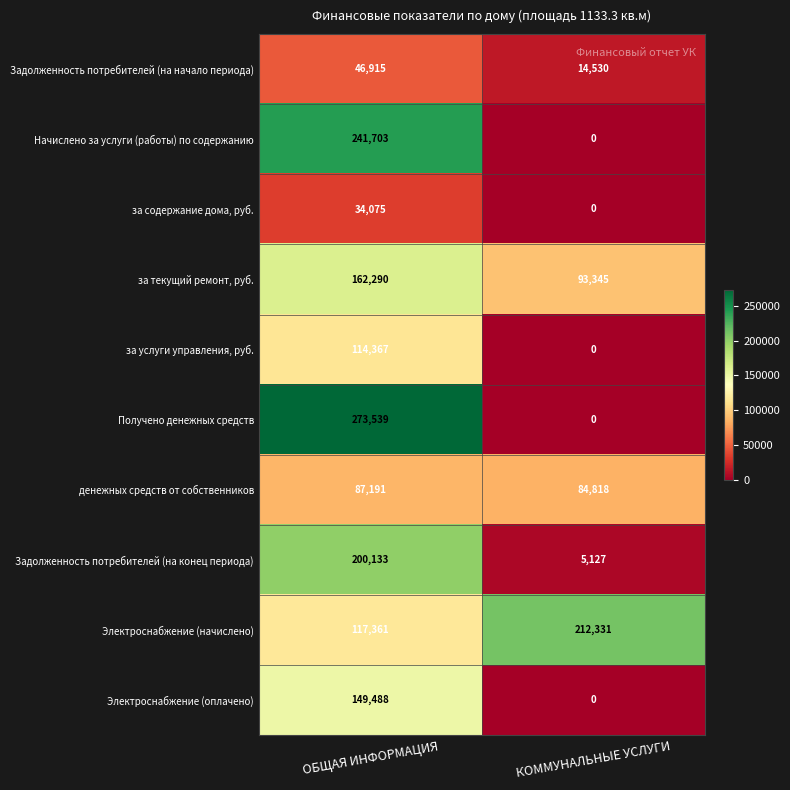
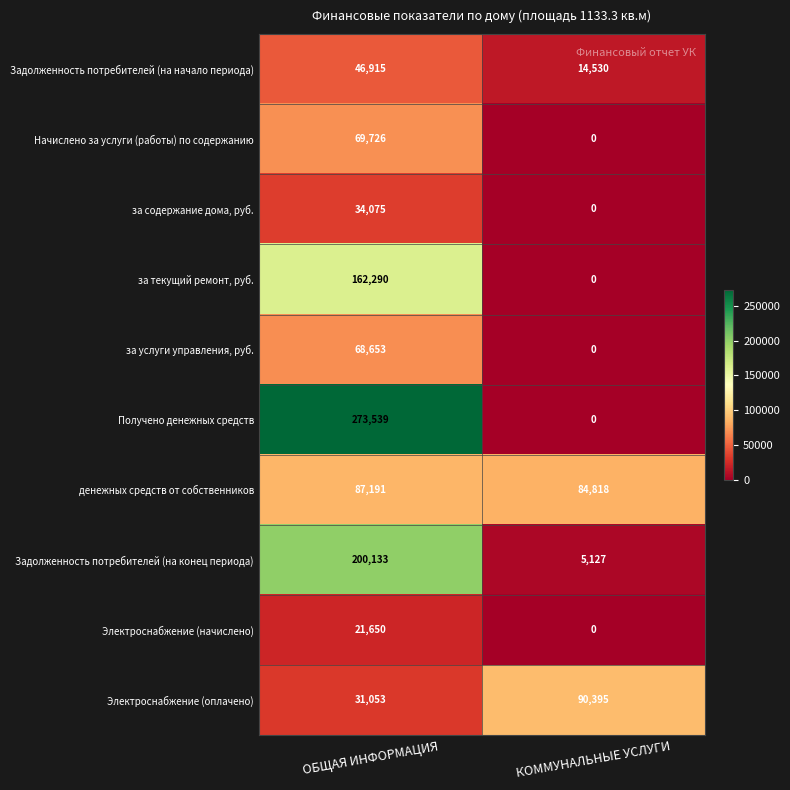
Начислено за услуги (работы) по содержанию, ОБЩАЯ ИНФОРМАЦИЯ: 241,703 -> 69,726
за текущий ремонт, руб., КОММУНАЛЬНЫЕ УСЛУГИ: 93,345 -> 0
за услуги управления, руб., ОБЩАЯ ИНФОРМАЦИЯ: 114,367 -> 68,653
Электроснабжение (начислено), ОБЩАЯ ИНФОРМАЦИЯ: 117,361 -> 21,650
Электроснабжение (начислено), КОММУНАЛЬНЫЕ УСЛУГИ: 212,331 -> 0
Электроснабжение (оплачено), ОБЩАЯ ИНФОРМАЦИЯ: 149,488 -> 31,053
Электроснабжение (оплачено), КОММУНАЛЬНЫЕ УСЛУГИ: 0 -> 90,395
